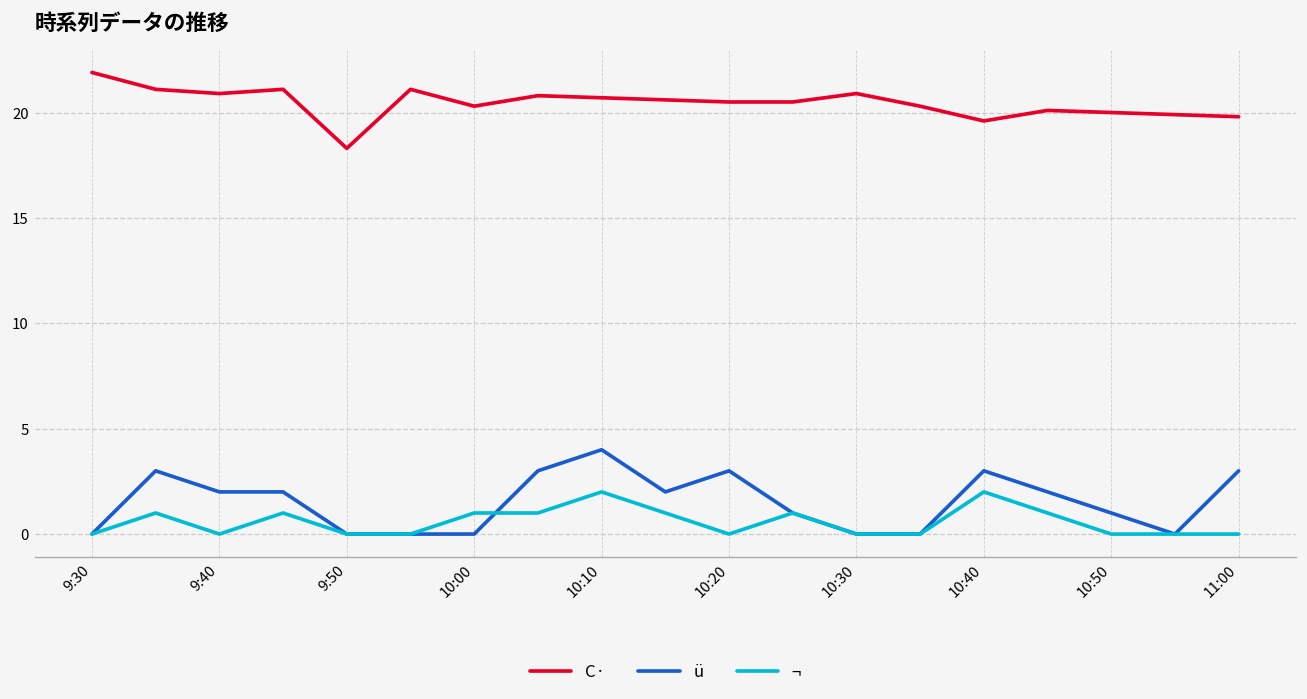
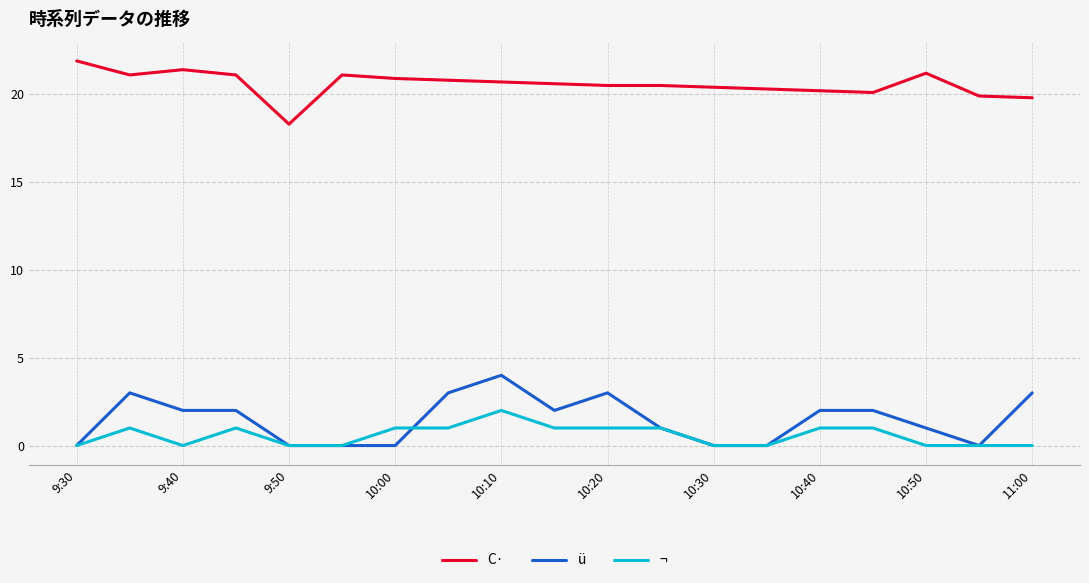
C·, 9:40: 20.9 -> 21.4
C·, 10:00: 20.3 -> 20.9
¬, 10:20: 0 -> 1
C·, 10:30: 20.9 -> 20.4
C·, 10:40: 19.6 -> 20.2
ü, 10:40: 3 -> 2
¬, 10:40: 2 -> 1
C·, 10:50: 20.0 -> 21.2
